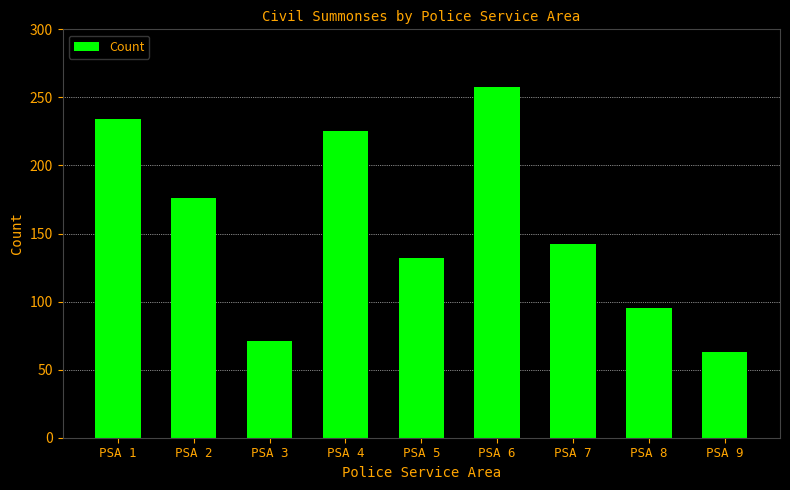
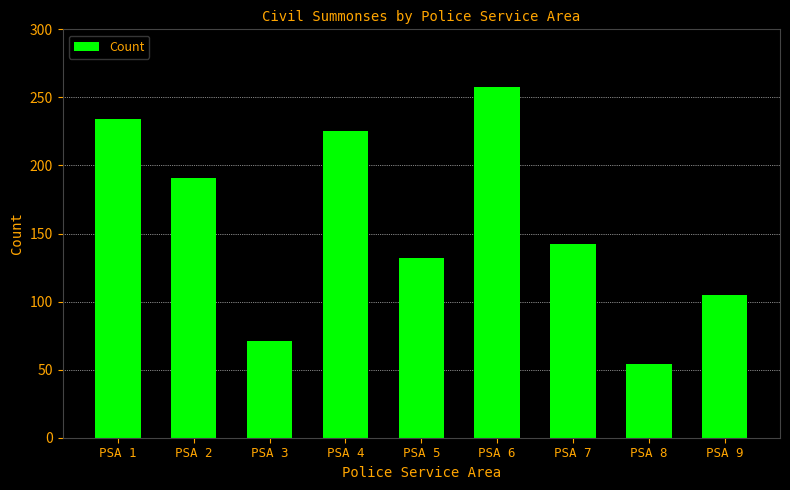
PSA 2: 176 -> 191
PSA 8: 95 -> 54
PSA 9: 63 -> 105
